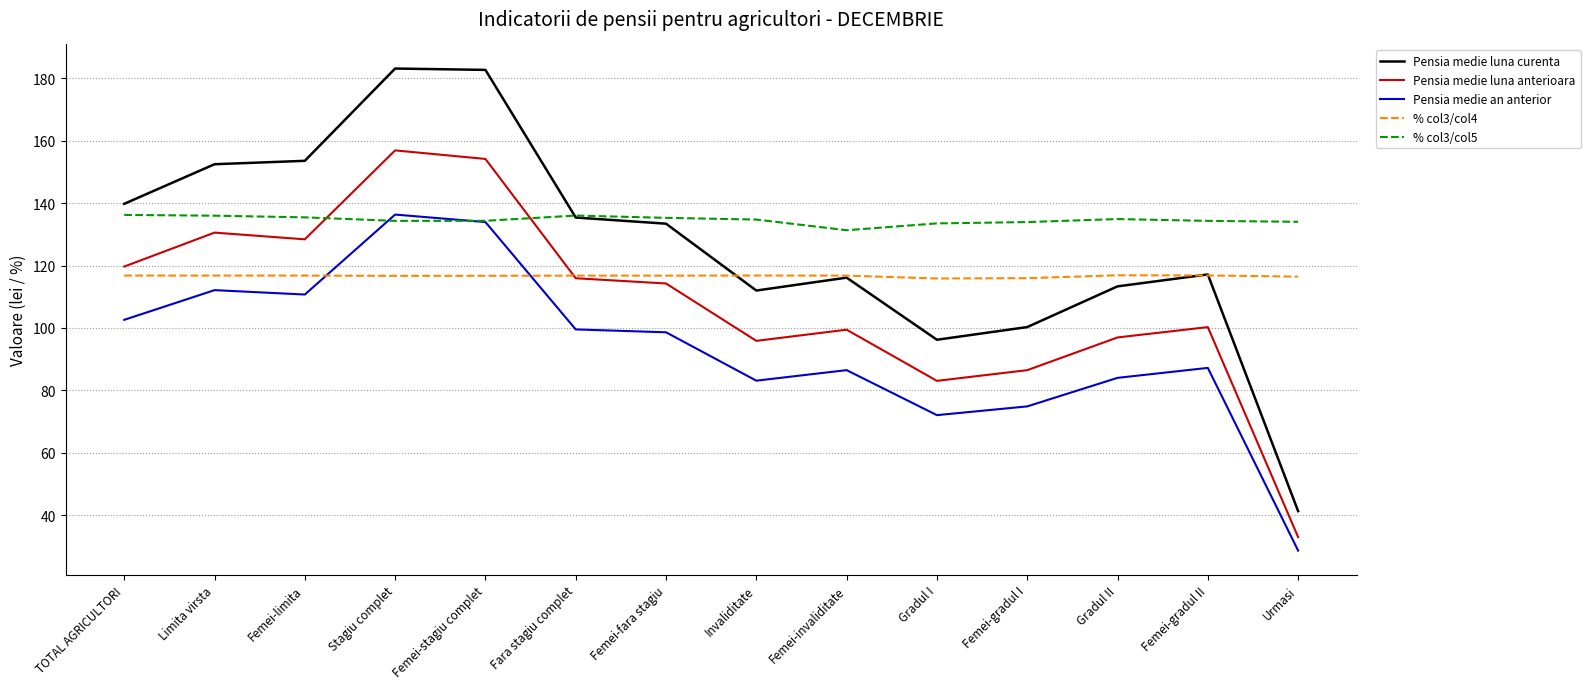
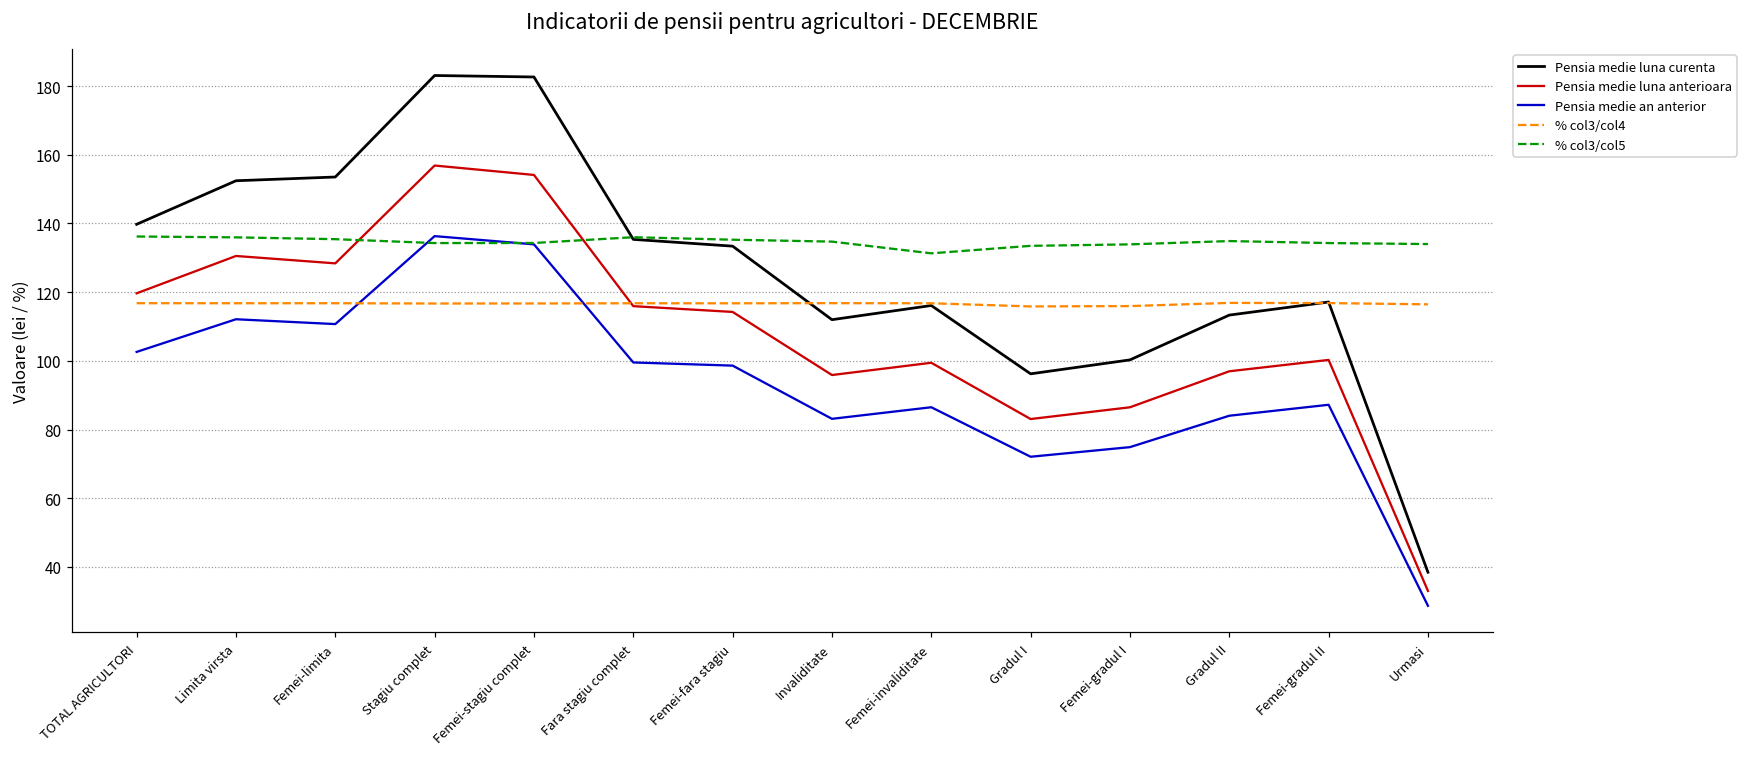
Pensia medie luna curenta, Urmasi: 41 -> 38
